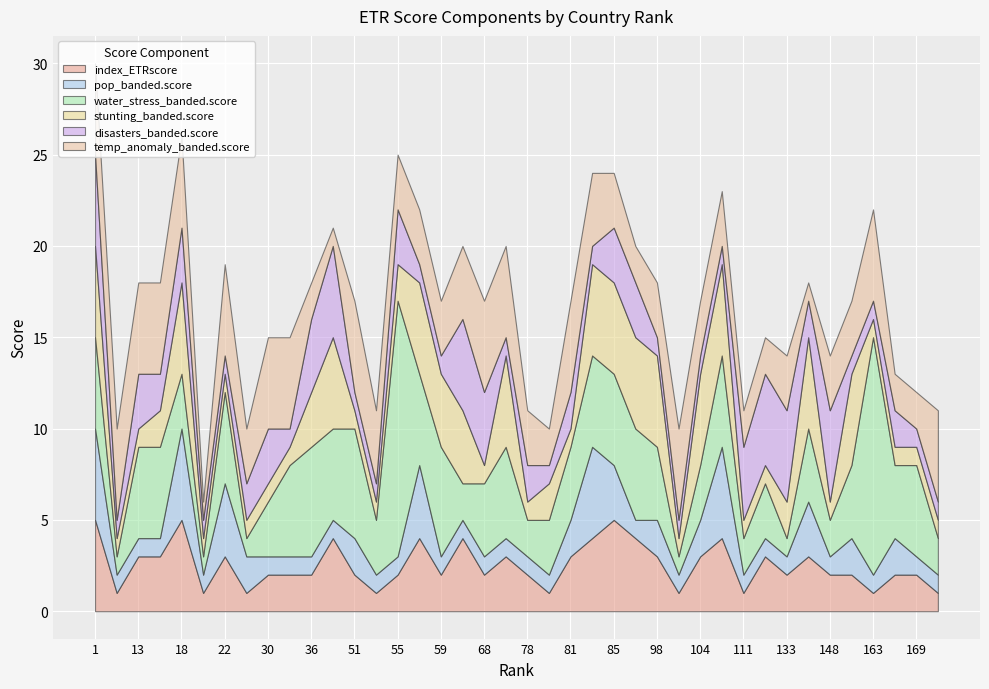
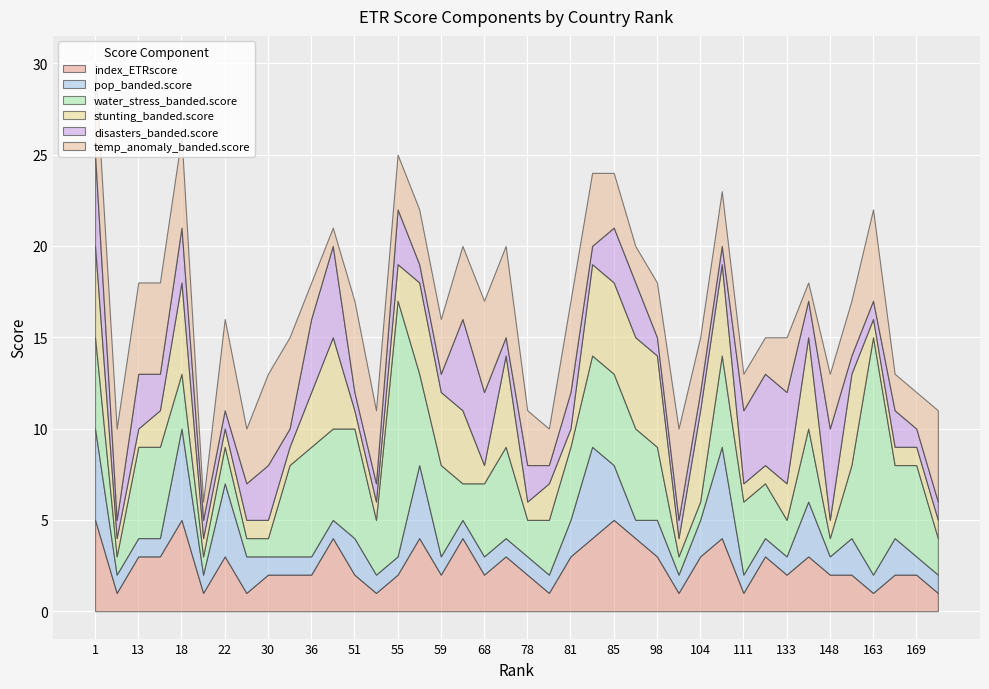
water_stress_banded.score, 22: 5 -> 2
water_stress_banded.score, 30: 3 -> 1
water_stress_banded.score, 59: 6 -> 5
water_stress_banded.score, 104: 3 -> 1
water_stress_banded.score, 111: 2 -> 4
water_stress_banded.score, 133: 1 -> 2
water_stress_banded.score, 148: 2 -> 1
